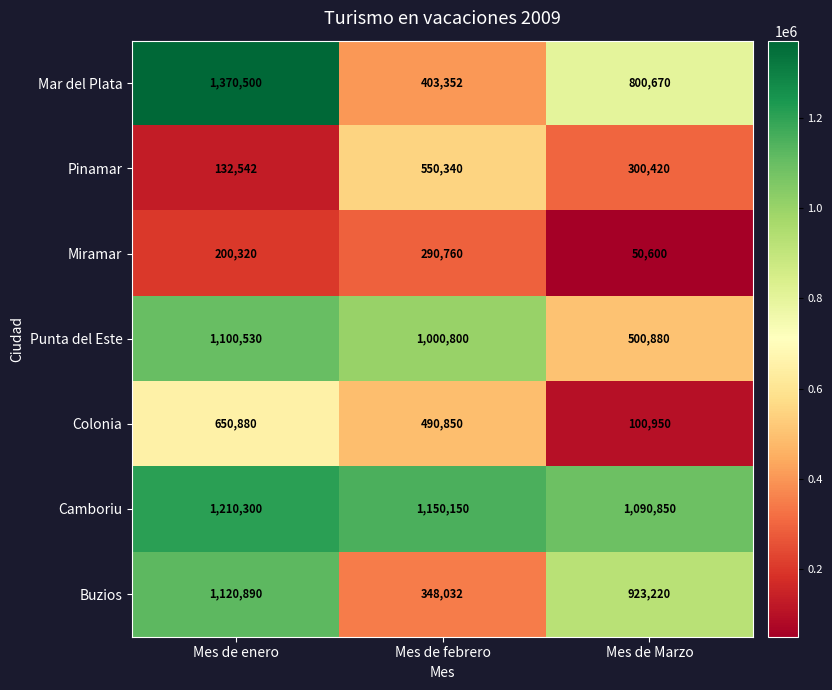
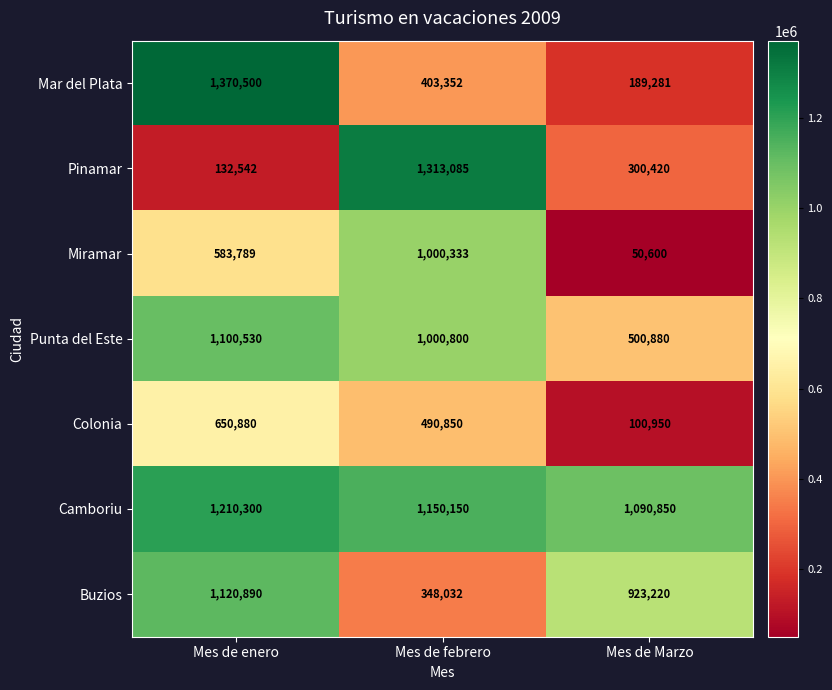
Mar del Plata, Mes de Marzo: 800,670 -> 189,281
Pinamar, Mes de febrero: 550,340 -> 1,313,085
Miramar, Mes de enero: 200,320 -> 583,789
Miramar, Mes de febrero: 290,760 -> 1,000,333
